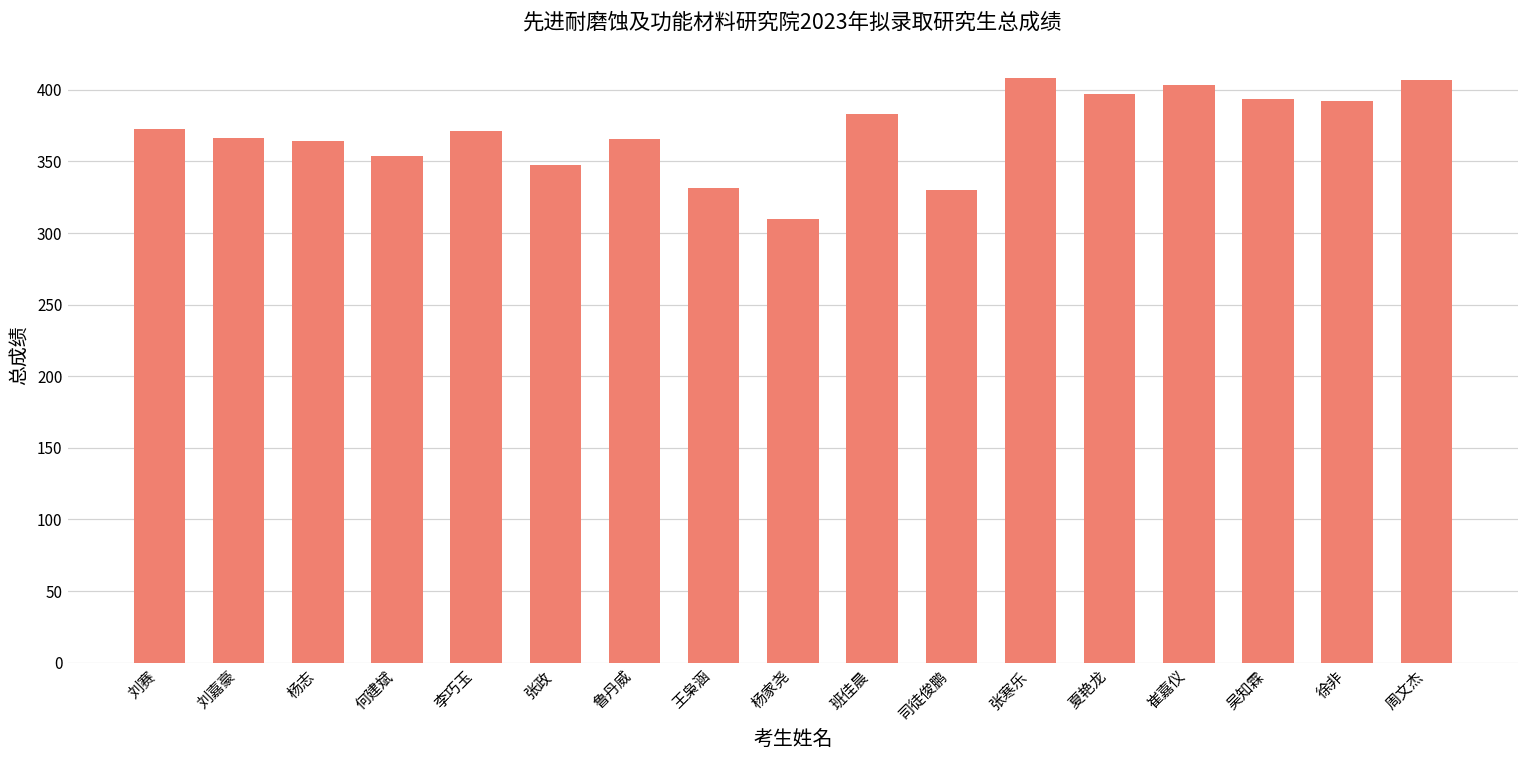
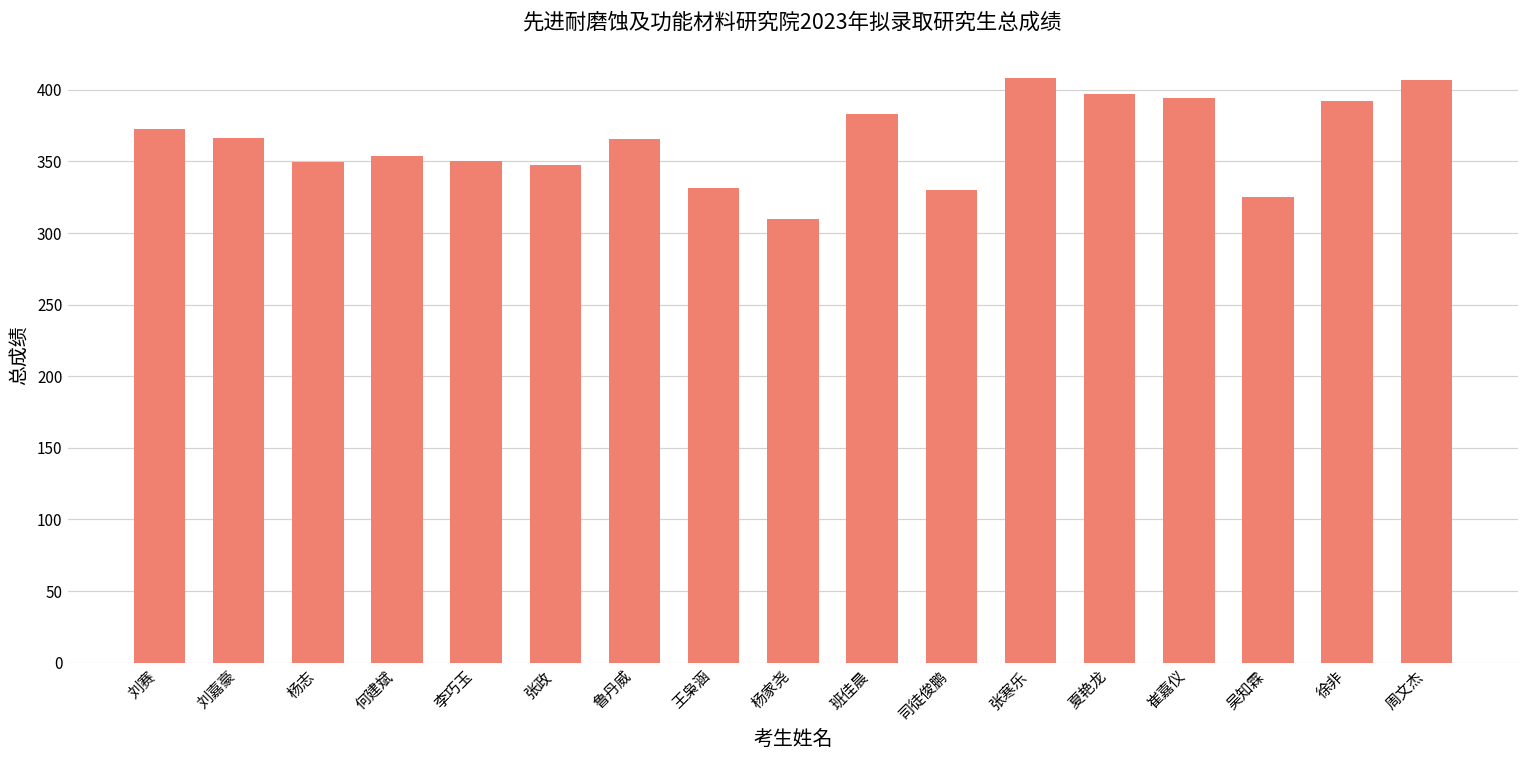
杨志: 364 -> 349
李巧玉: 371 -> 351
崔嘉仪: 403 -> 394
吴知霖: 394 -> 325
